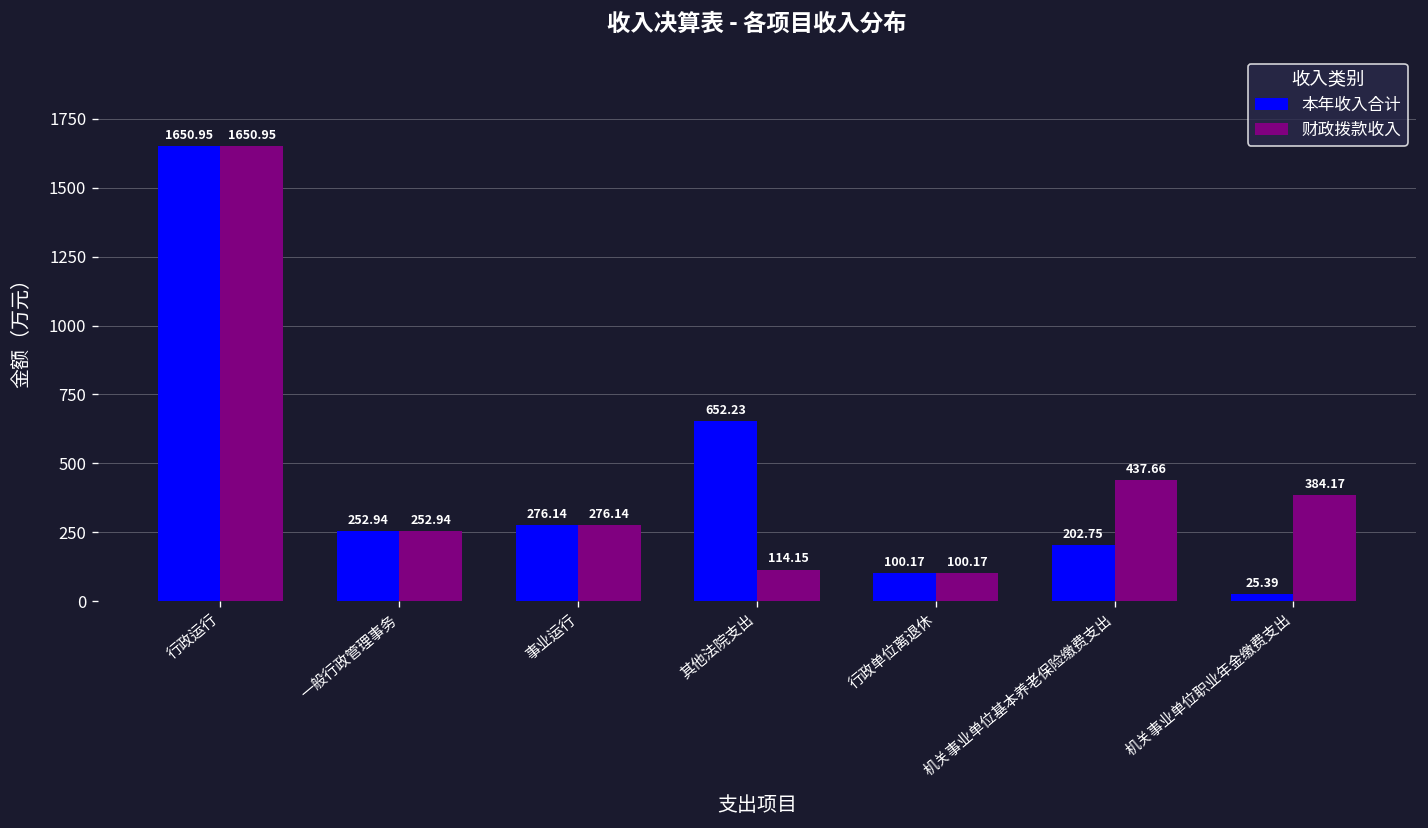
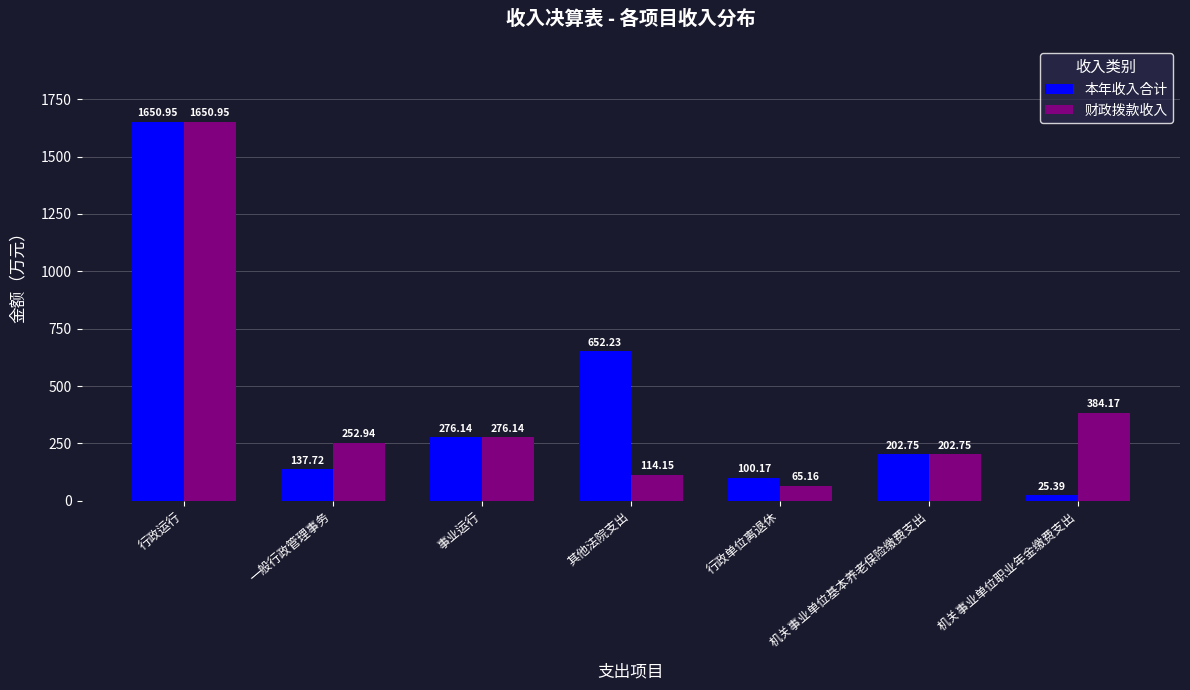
本年收入合计, 一般行政管理事务: 252.94 -> 137.72
财政拨款收入, 行政单位离退休: 100.17 -> 65.16
财政拨款收入, 机关事业单位基本养老保险缴费支出: 437.66 -> 202.75
